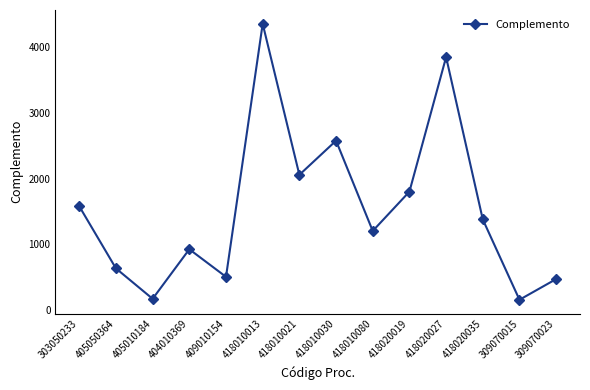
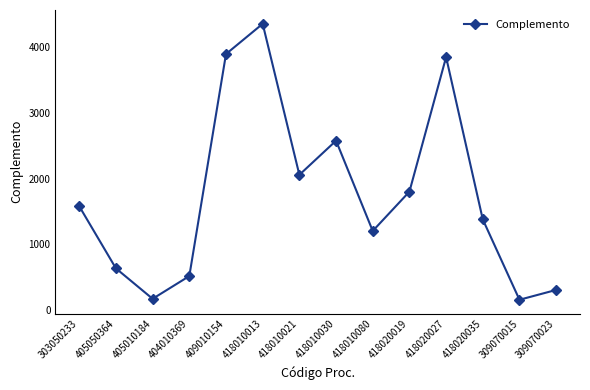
404010369: 900 -> 500
409010154: 500 -> 3900
309070023: 500 -> 300
